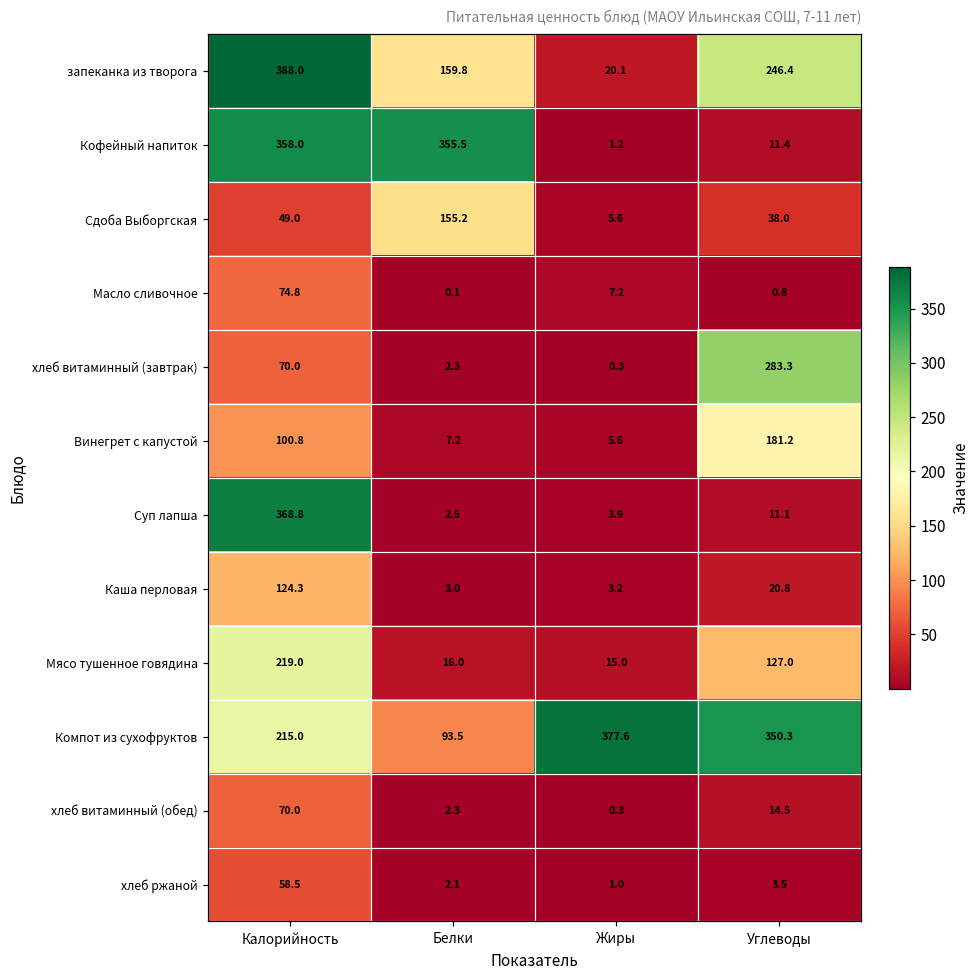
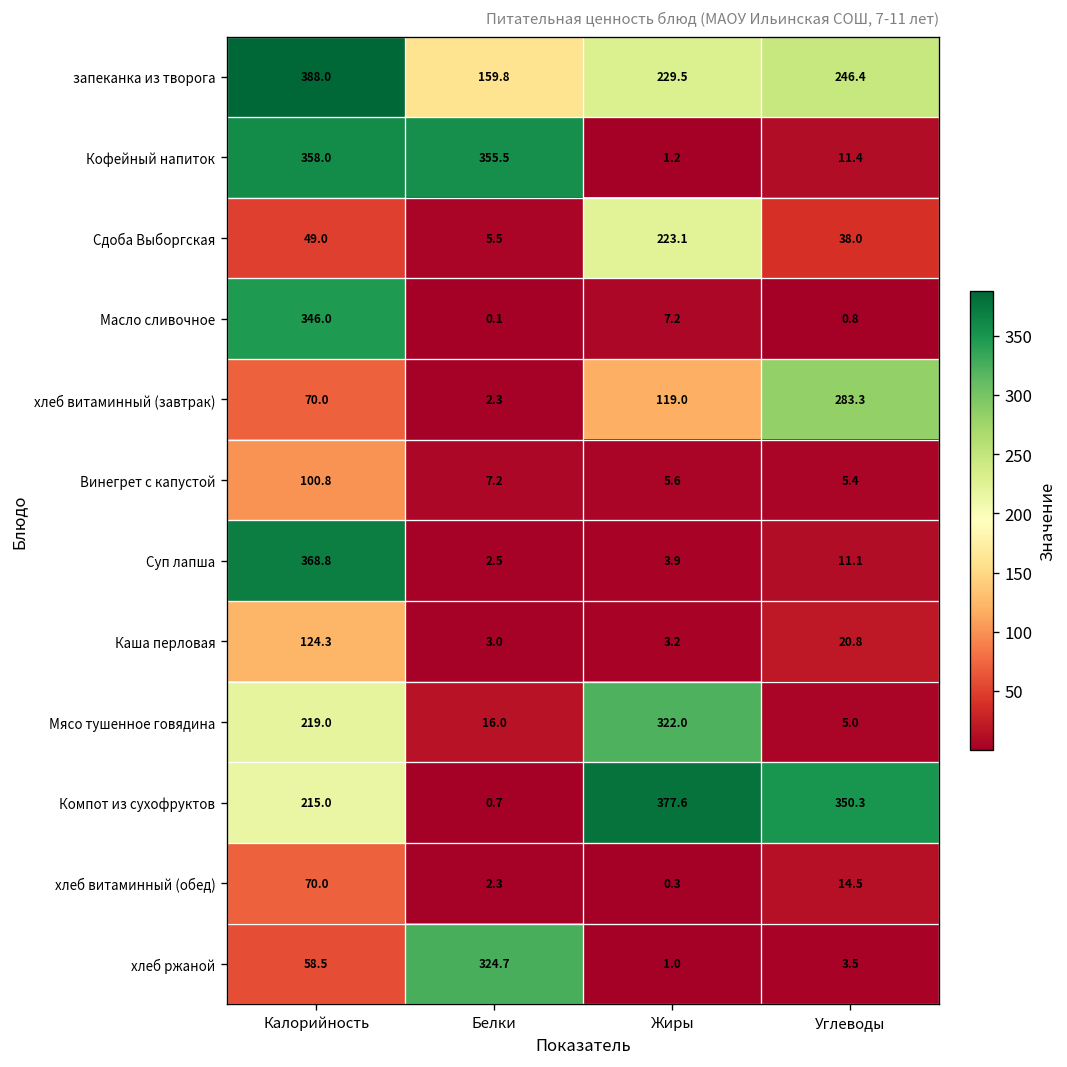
запеканка из творога, Жиры: 20.1 -> 229.5
Сдоба Выборгская, Белки: 155.2 -> 5.5
Сдоба Выборгская, Жиры: 5.6 -> 223.1
Масло сливочное, Калорийность: 74.8 -> 346.0
хлеб витаминный (завтрак), Жиры: 0.3 -> 119.0
Винегрет с капустой, Углеводы: 181.2 -> 5.4
Мясо тушенное говядина, Жиры: 15.0 -> 322.0
Мясо тушенное говядина, Углеводы: 127.0 -> 5.0
Компот из сухофруктов, Белки: 93.5 -> 0.7
хлеб ржаной, Белки: 2.1 -> 324.7
